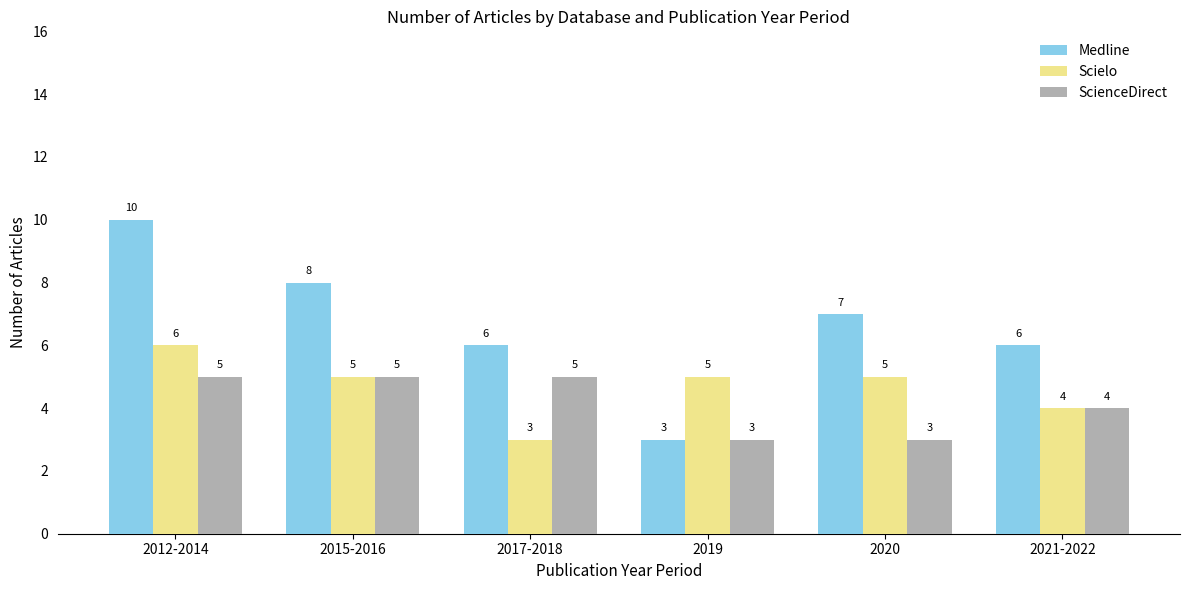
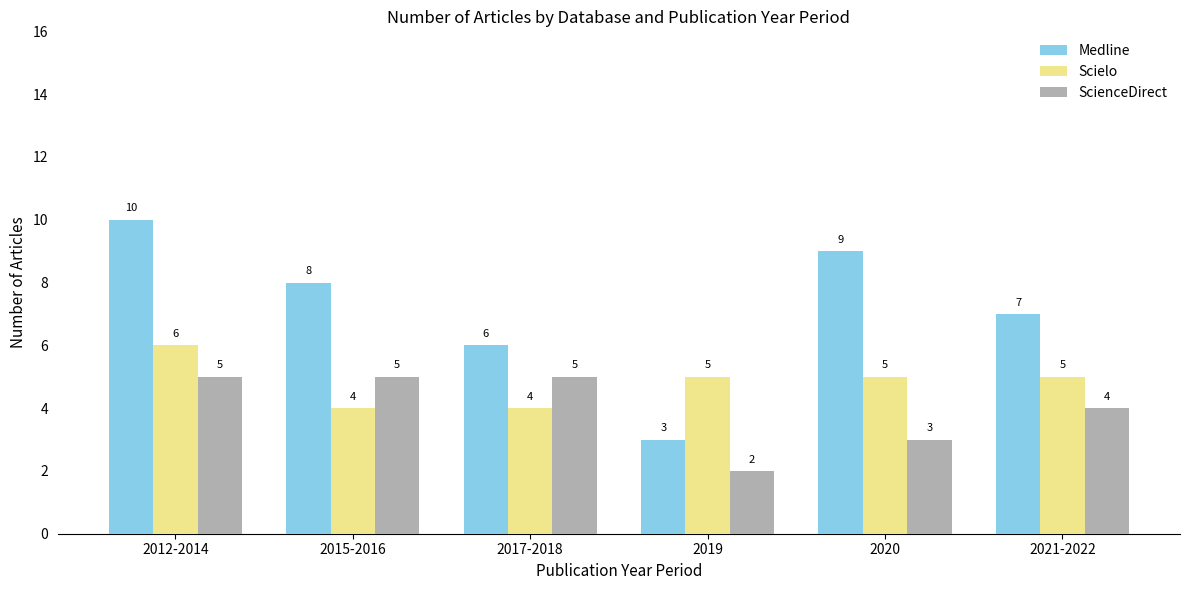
Scielo, 2015-2016: 5 -> 4
Scielo, 2017-2018: 3 -> 4
ScienceDirect, 2019: 3 -> 2
Medline, 2020: 7 -> 9
Medline, 2021-2022: 6 -> 7
Scielo, 2021-2022: 4 -> 5
